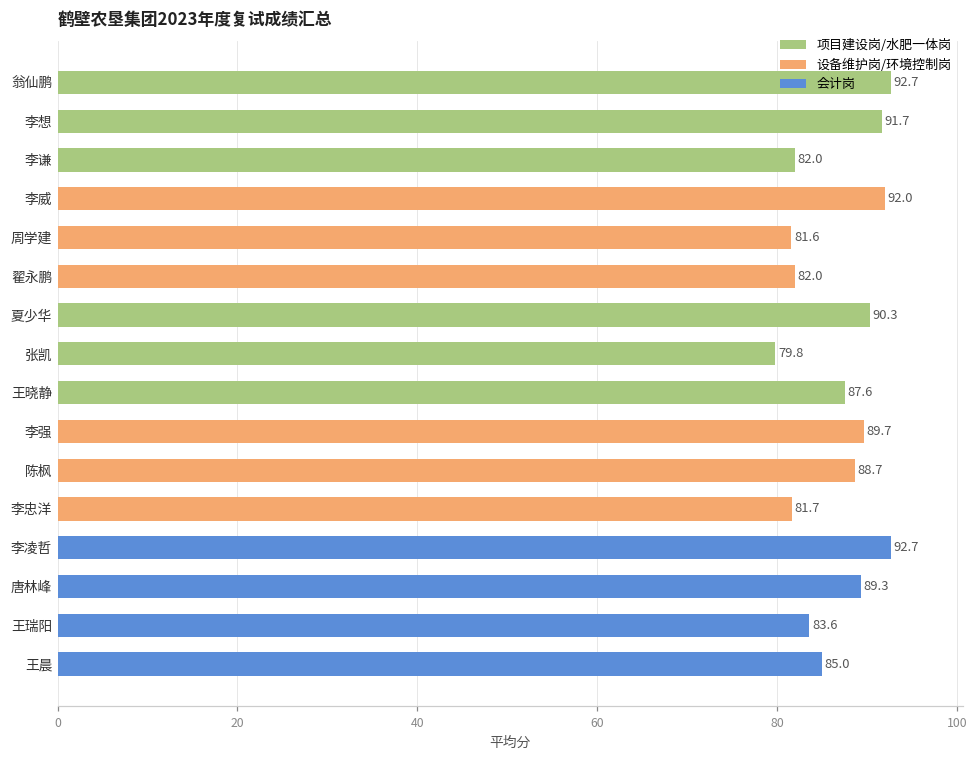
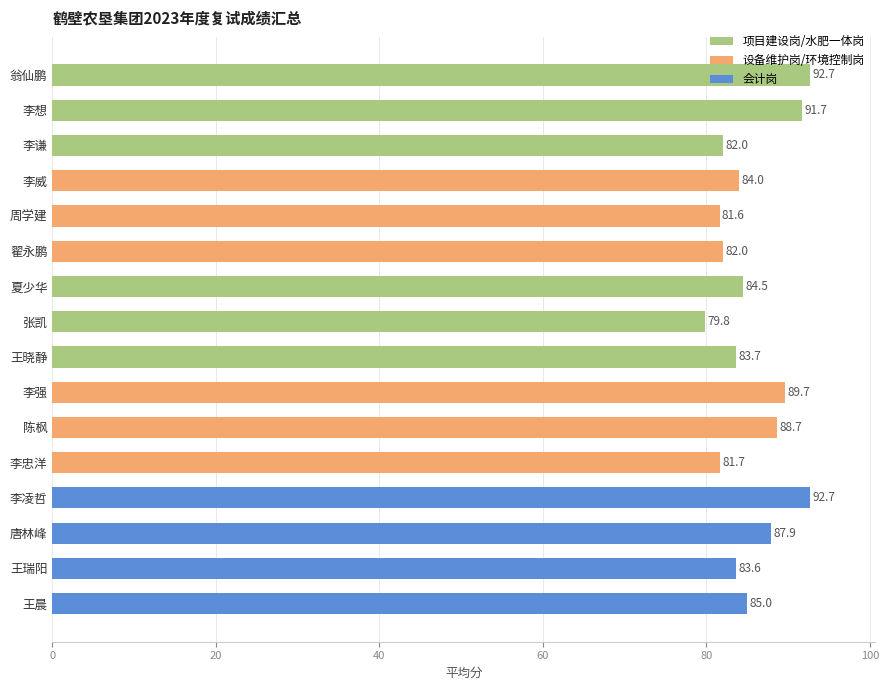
李威: 92.0 -> 84.0
夏少华: 90.3 -> 84.5
王晓静: 87.6 -> 83.7
唐林峰: 89.3 -> 87.9
